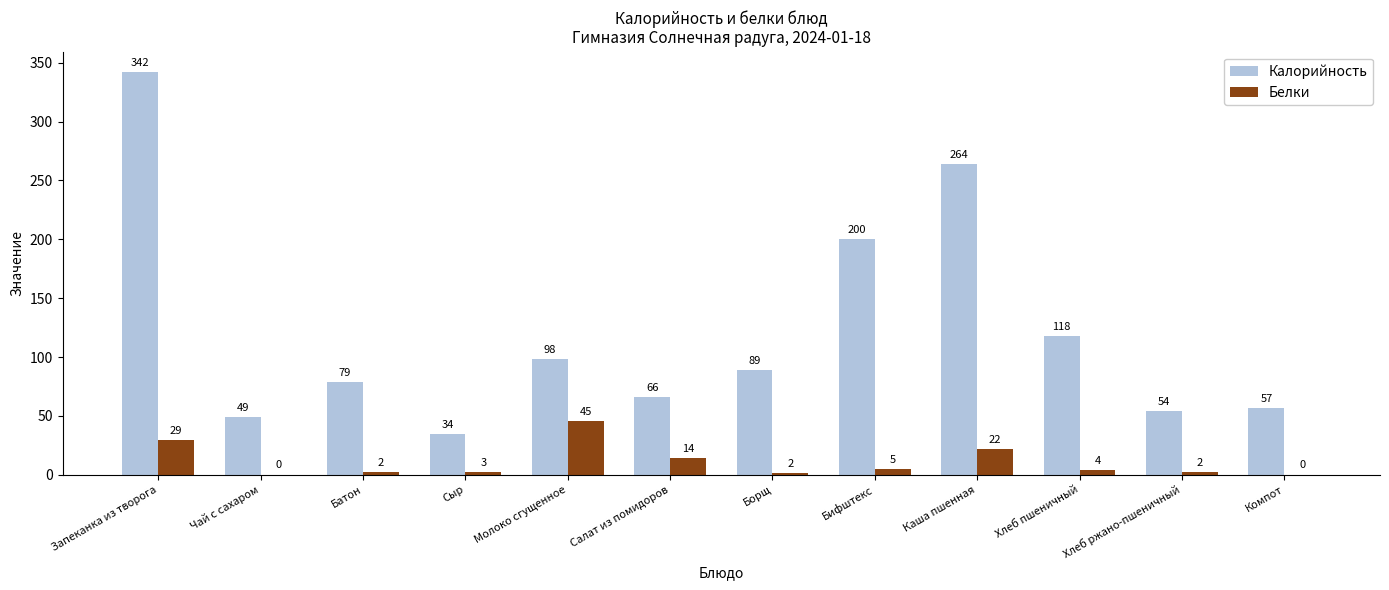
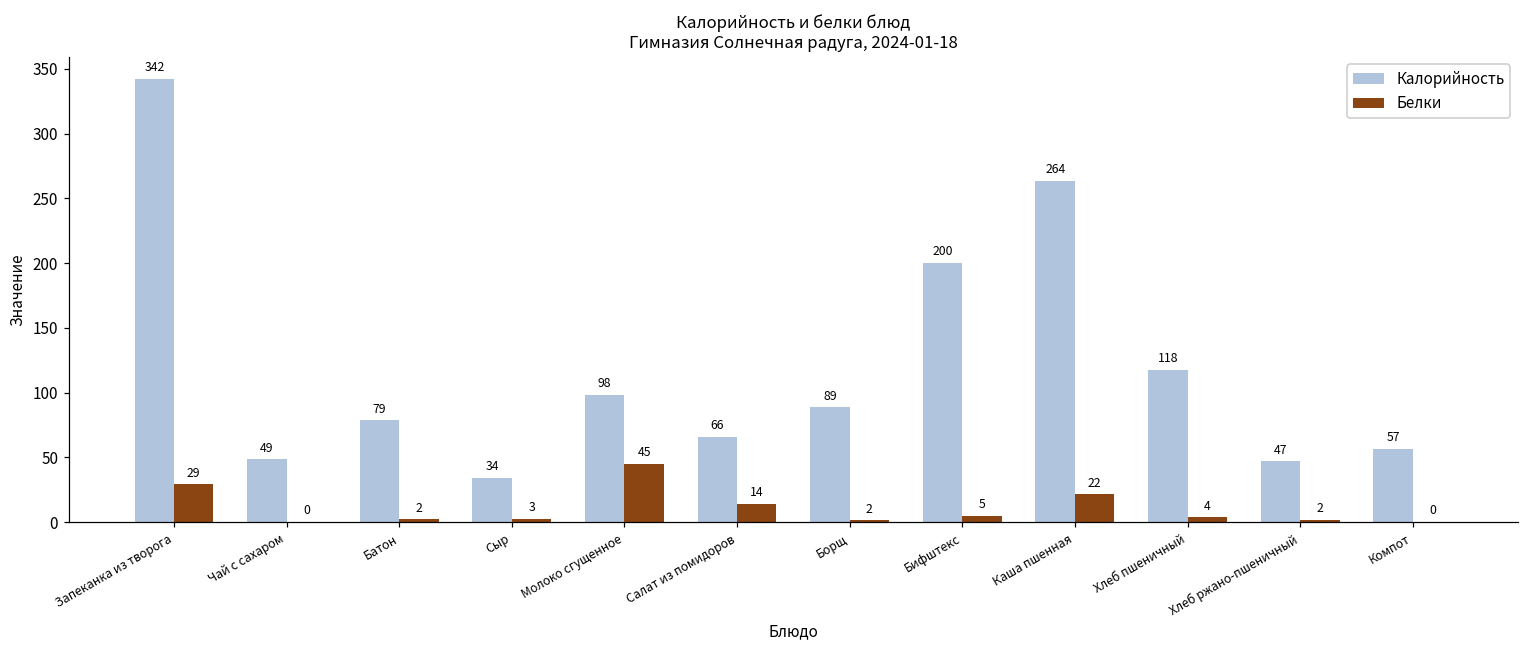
Калорийность, Хлеб ржано-пшеничный: 54 -> 47
